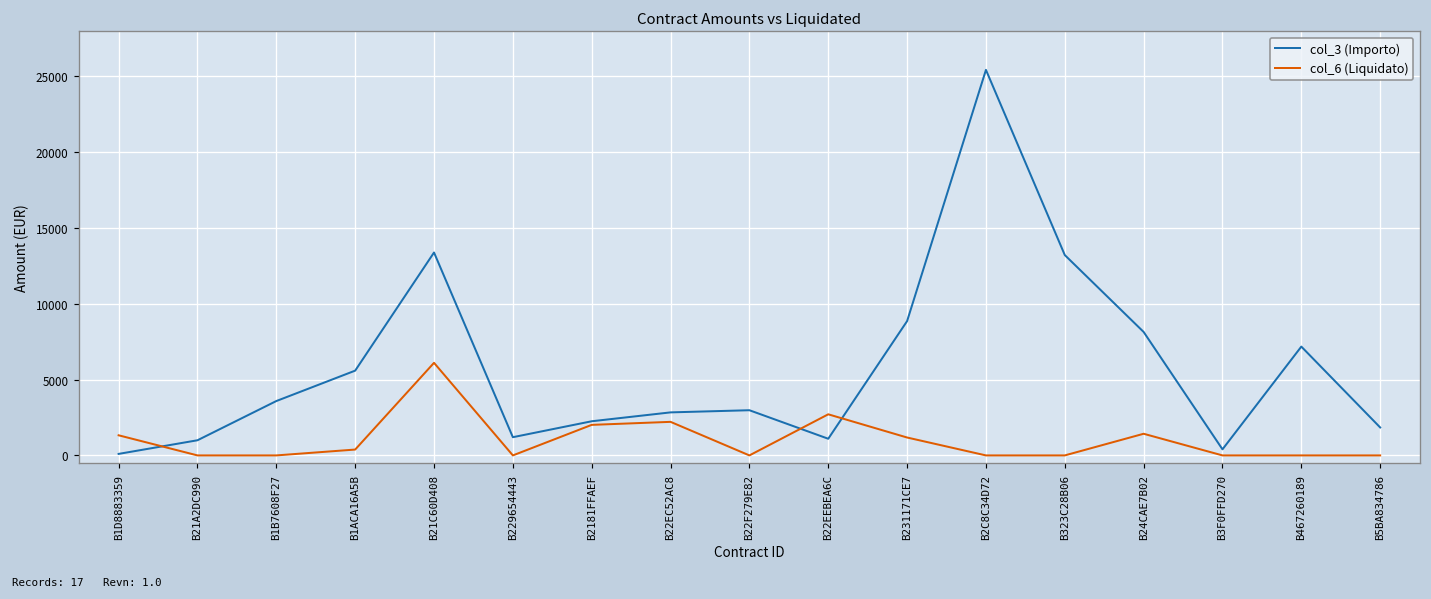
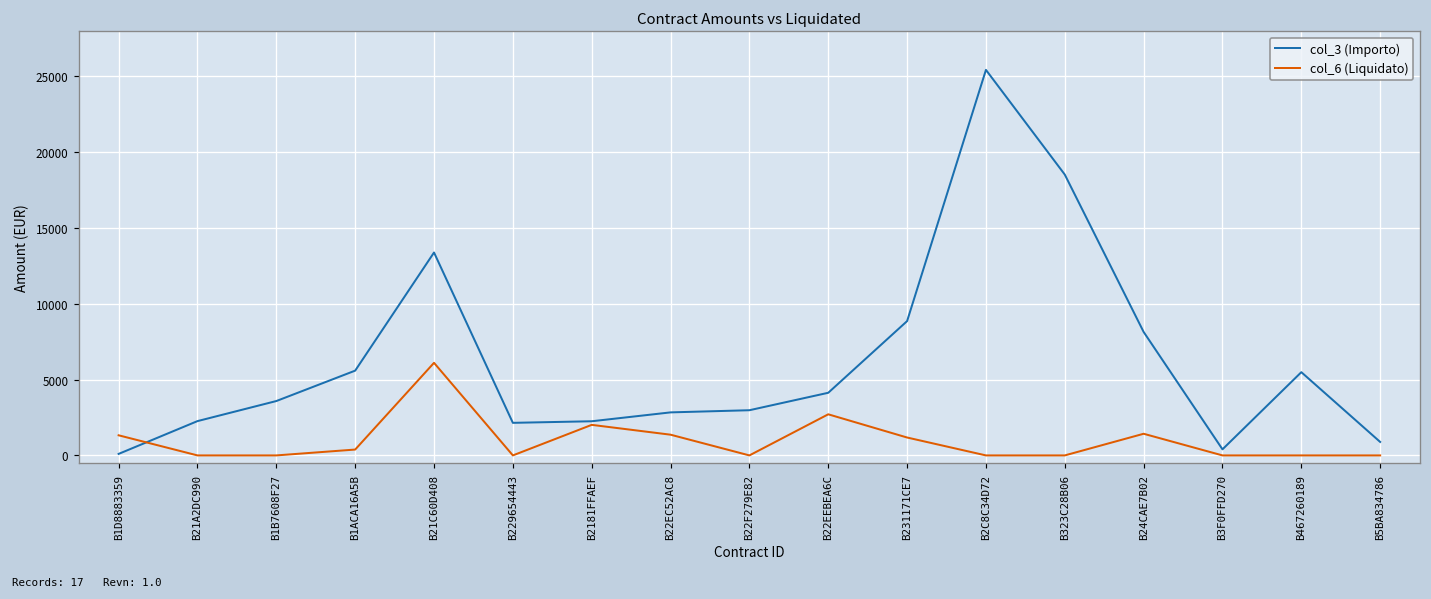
col_3 (Importo), B21A2DC990: 1000 -> 2300
col_3 (Importo), B229654443: 1200 -> 2100
col_6 (Liquidato), B22EC52AC8: 2200 -> 1400
col_3 (Importo), B22EEBEA6C: 1100 -> 4100
col_3 (Importo), B323C28B06: 13200 -> 18500
col_3 (Importo), B467260189: 7200 -> 5500
col_3 (Importo), B5BA834786: 1800 -> 900
